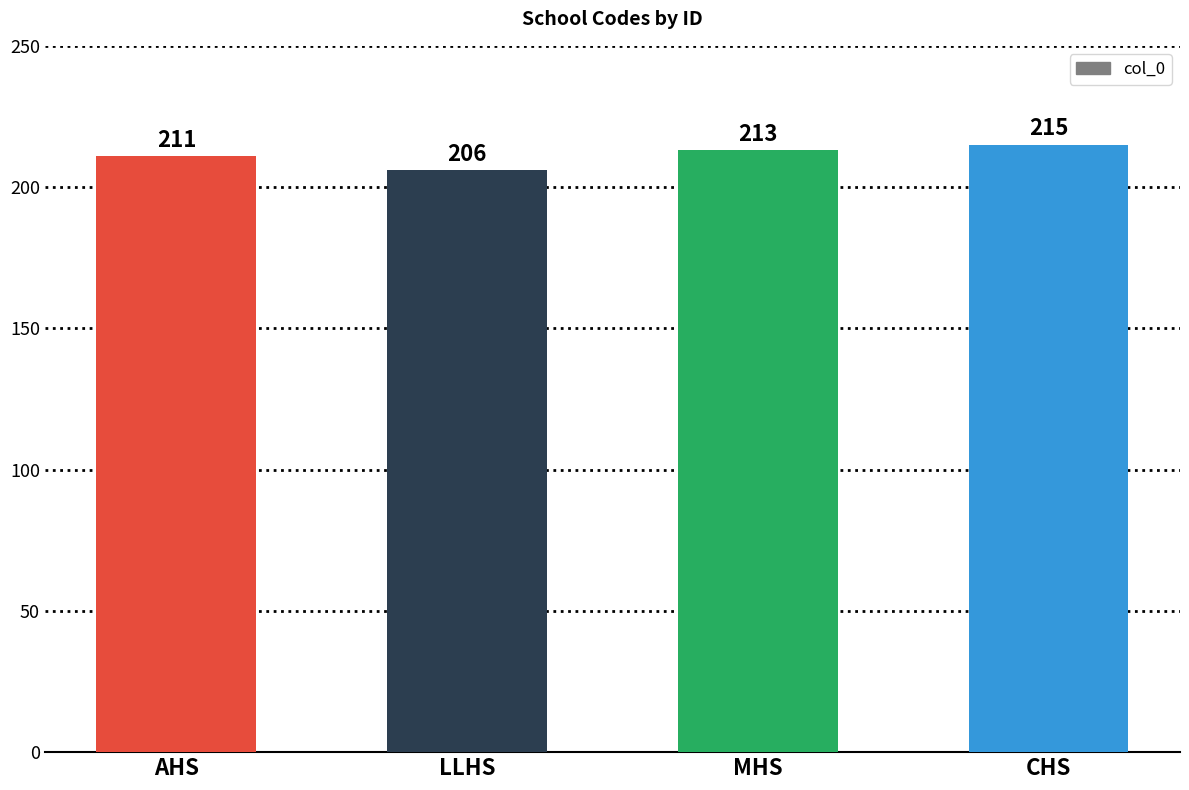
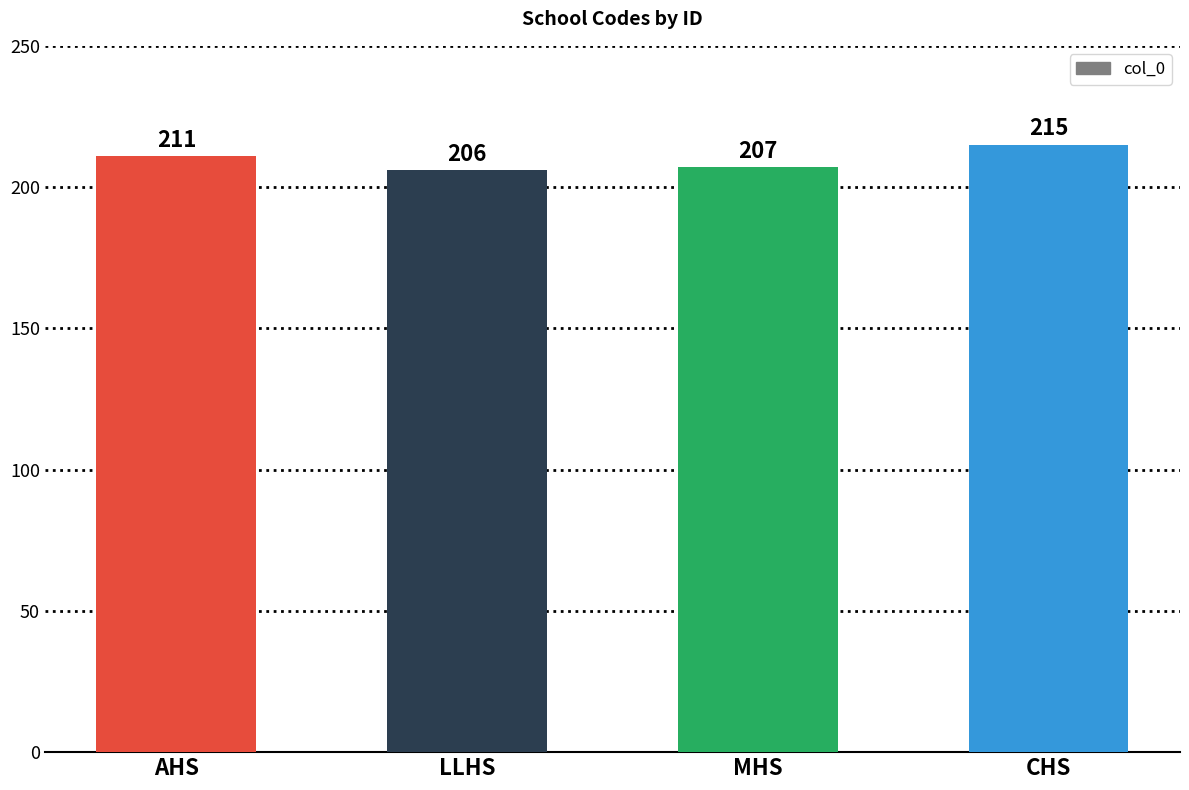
MHS: 213 -> 207
